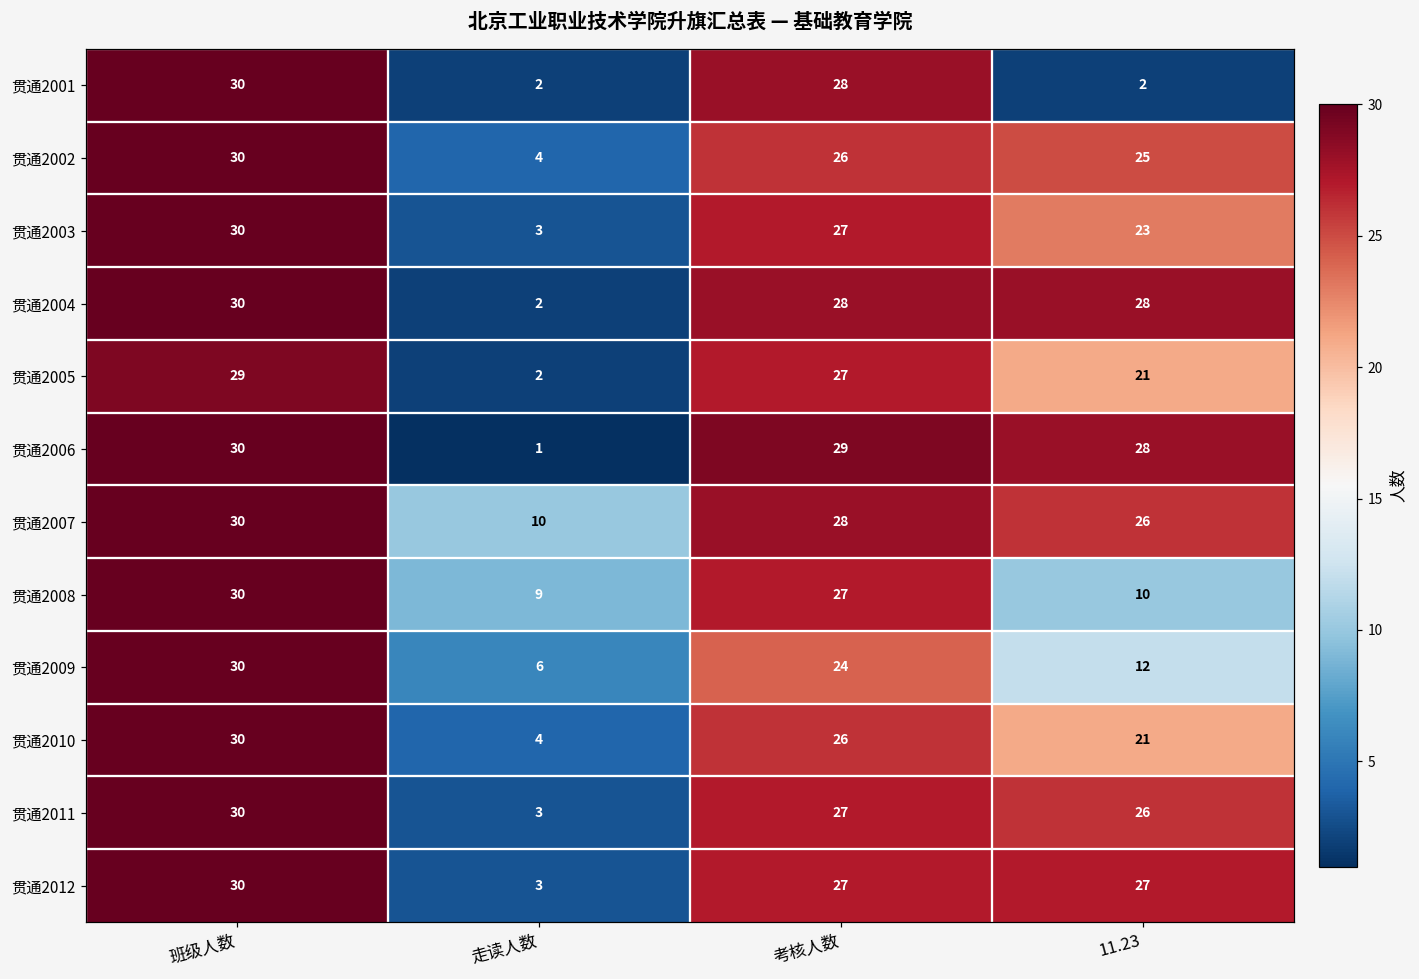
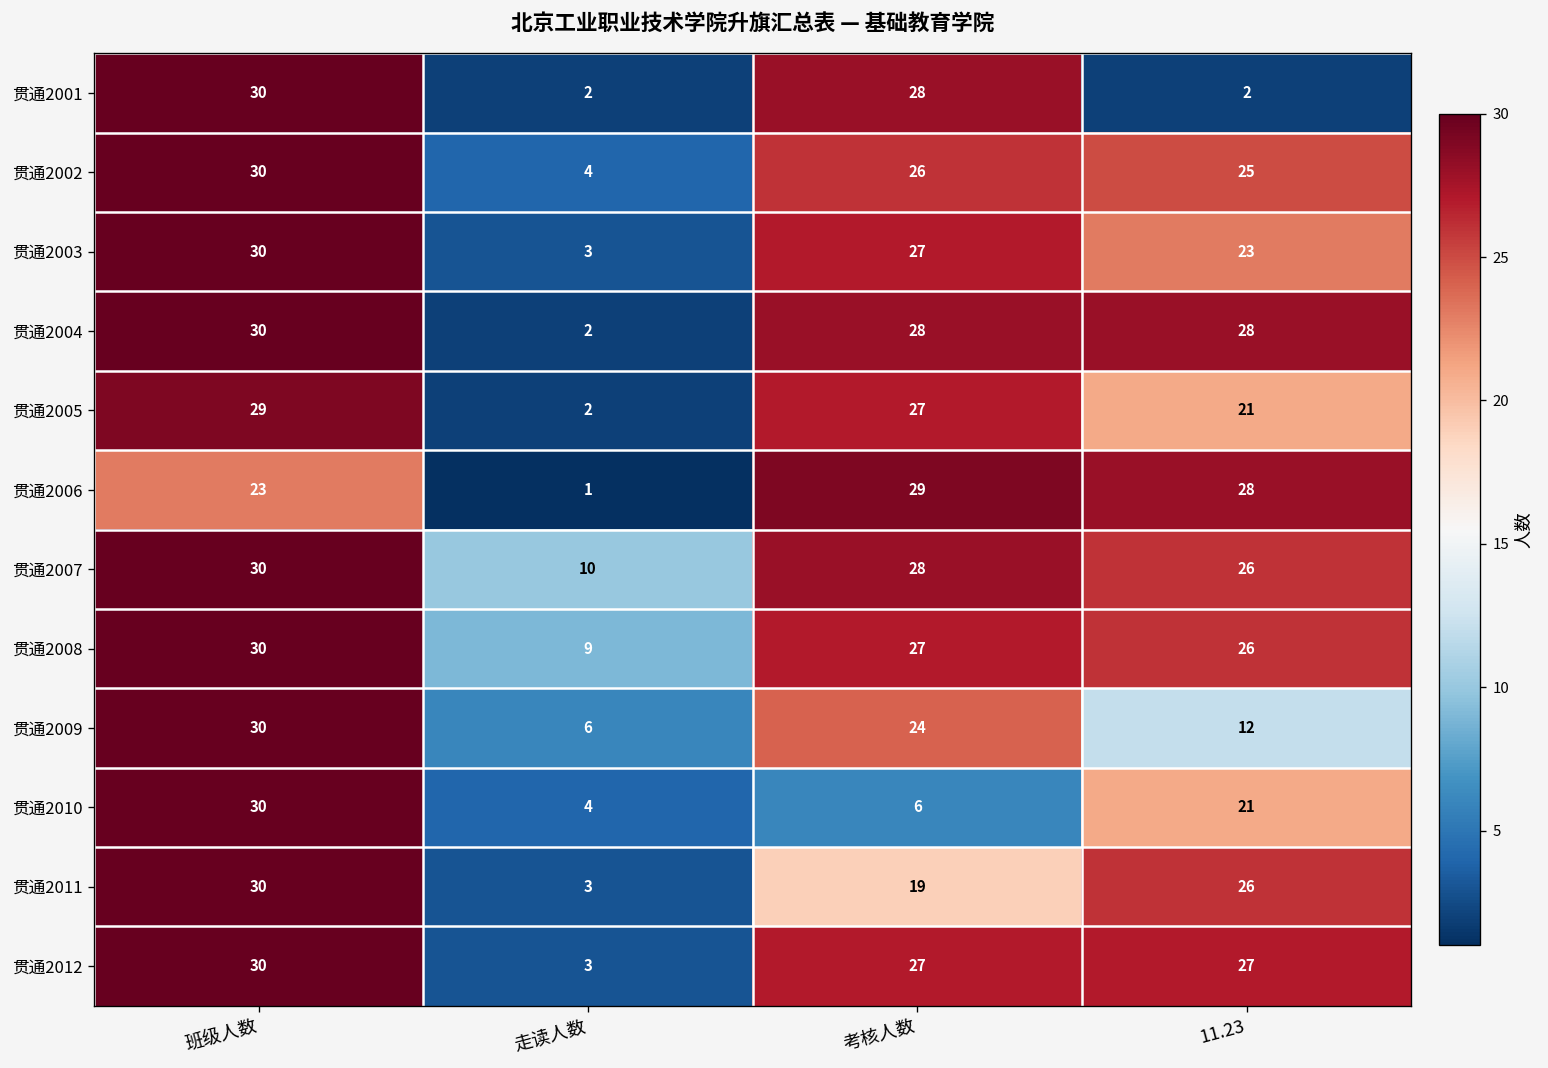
贯通2006, 班级人数: 30 -> 23
贯通2008, 11.23: 10 -> 26
贯通2010, 考核人数: 26 -> 6
贯通2011, 考核人数: 27 -> 19
